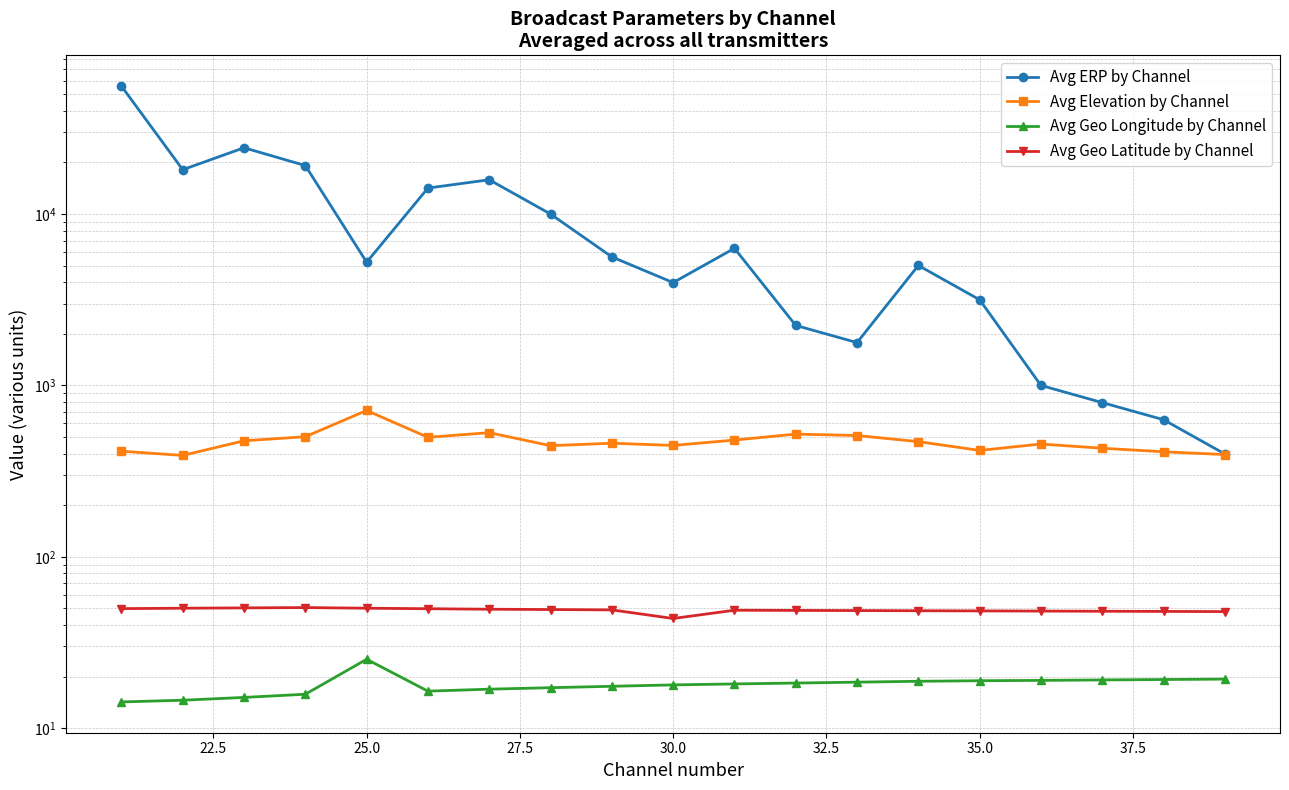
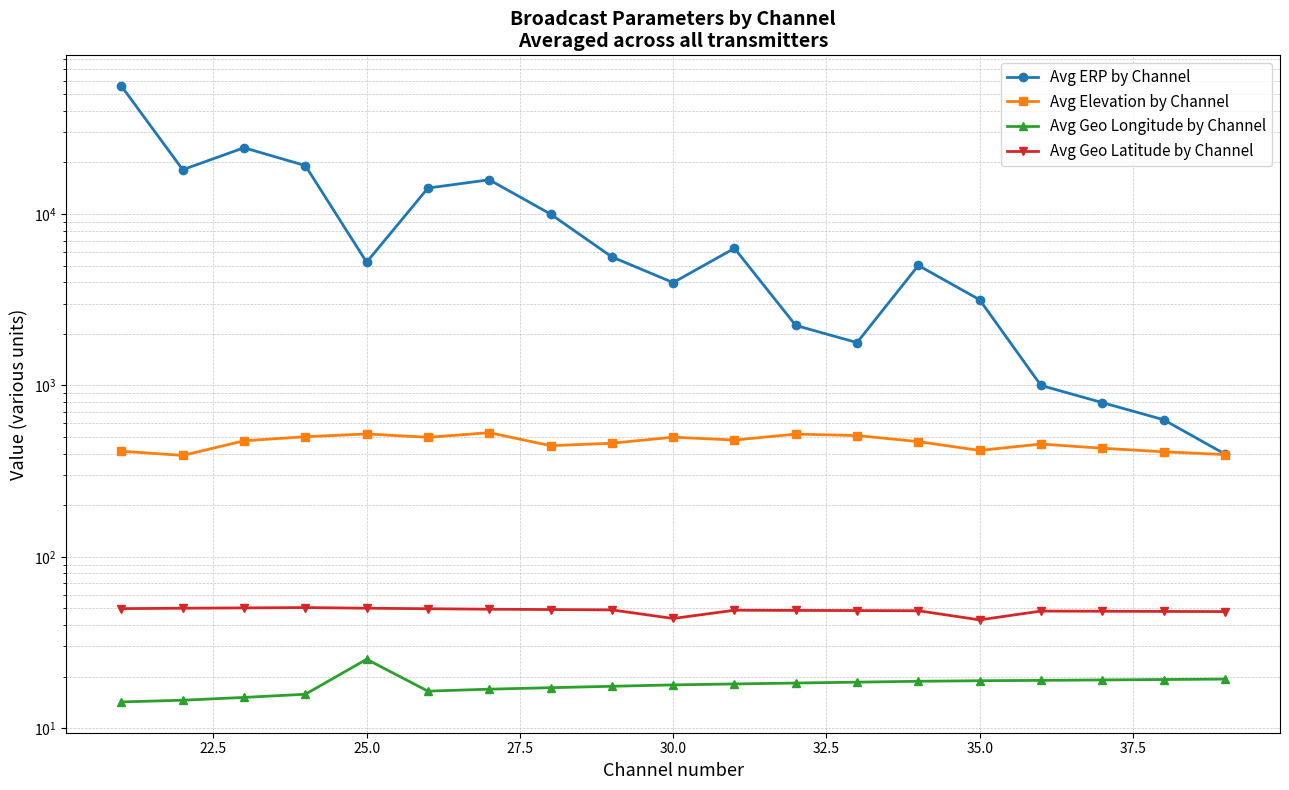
Avg Elevation by Channel, 25.0: 710 -> 520
Avg Elevation by Channel, 30.0: 450 -> 500
Avg Geo Latitude by Channel, 35.0: 48 -> 43
